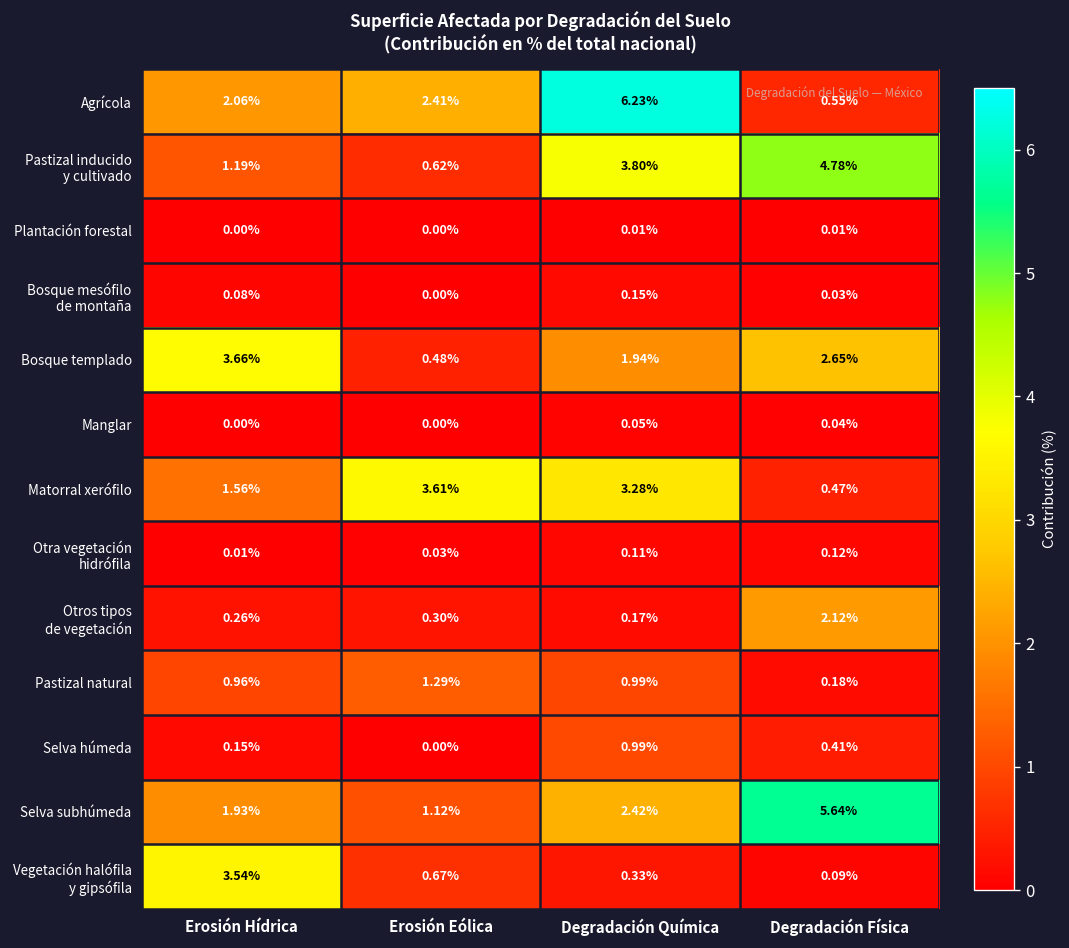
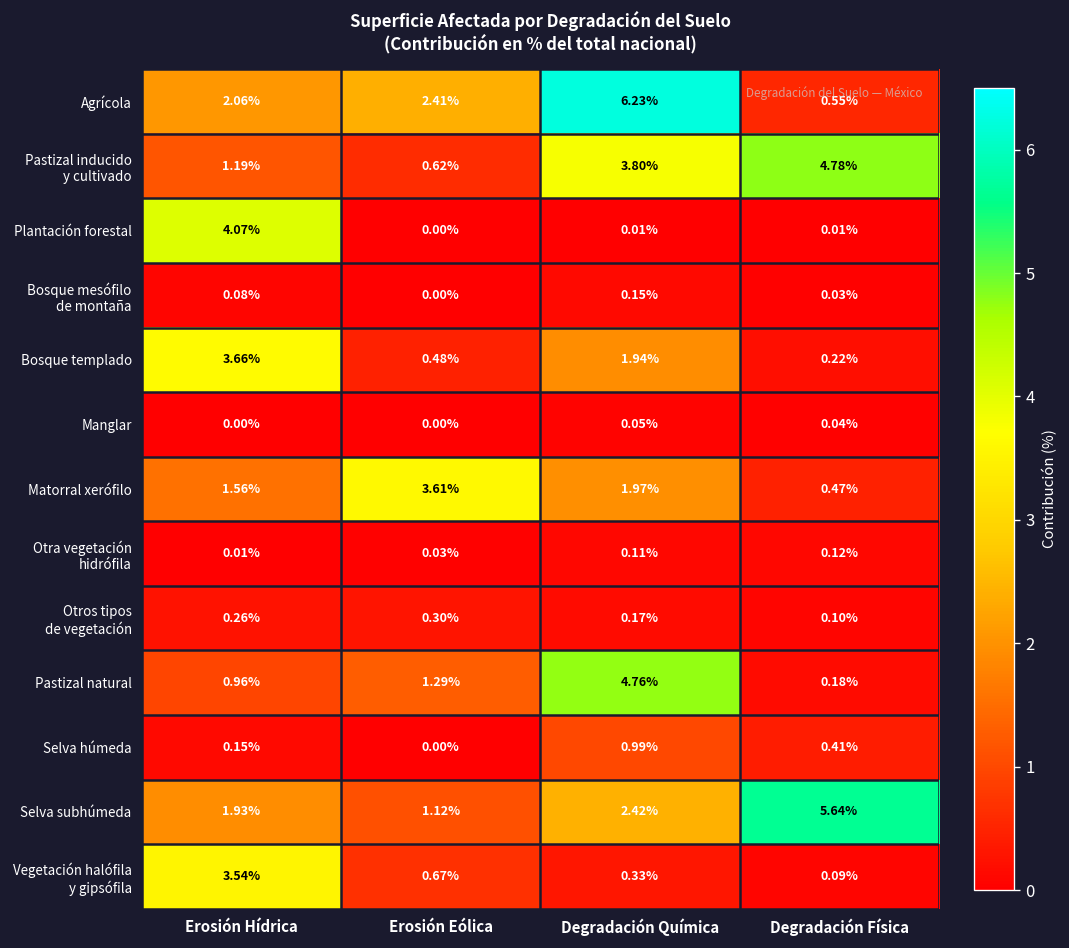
Plantación forestal, Erosión Hídrica: 0.00% -> 4.07%
Bosque templado, Degradación Física: 2.65% -> 0.22%
Matorral xerófilo, Degradación Química: 3.28% -> 1.97%
Otros tipos de vegetación, Degradación Física: 2.12% -> 0.10%
Pastizal natural, Degradación Química: 0.99% -> 4.76%
